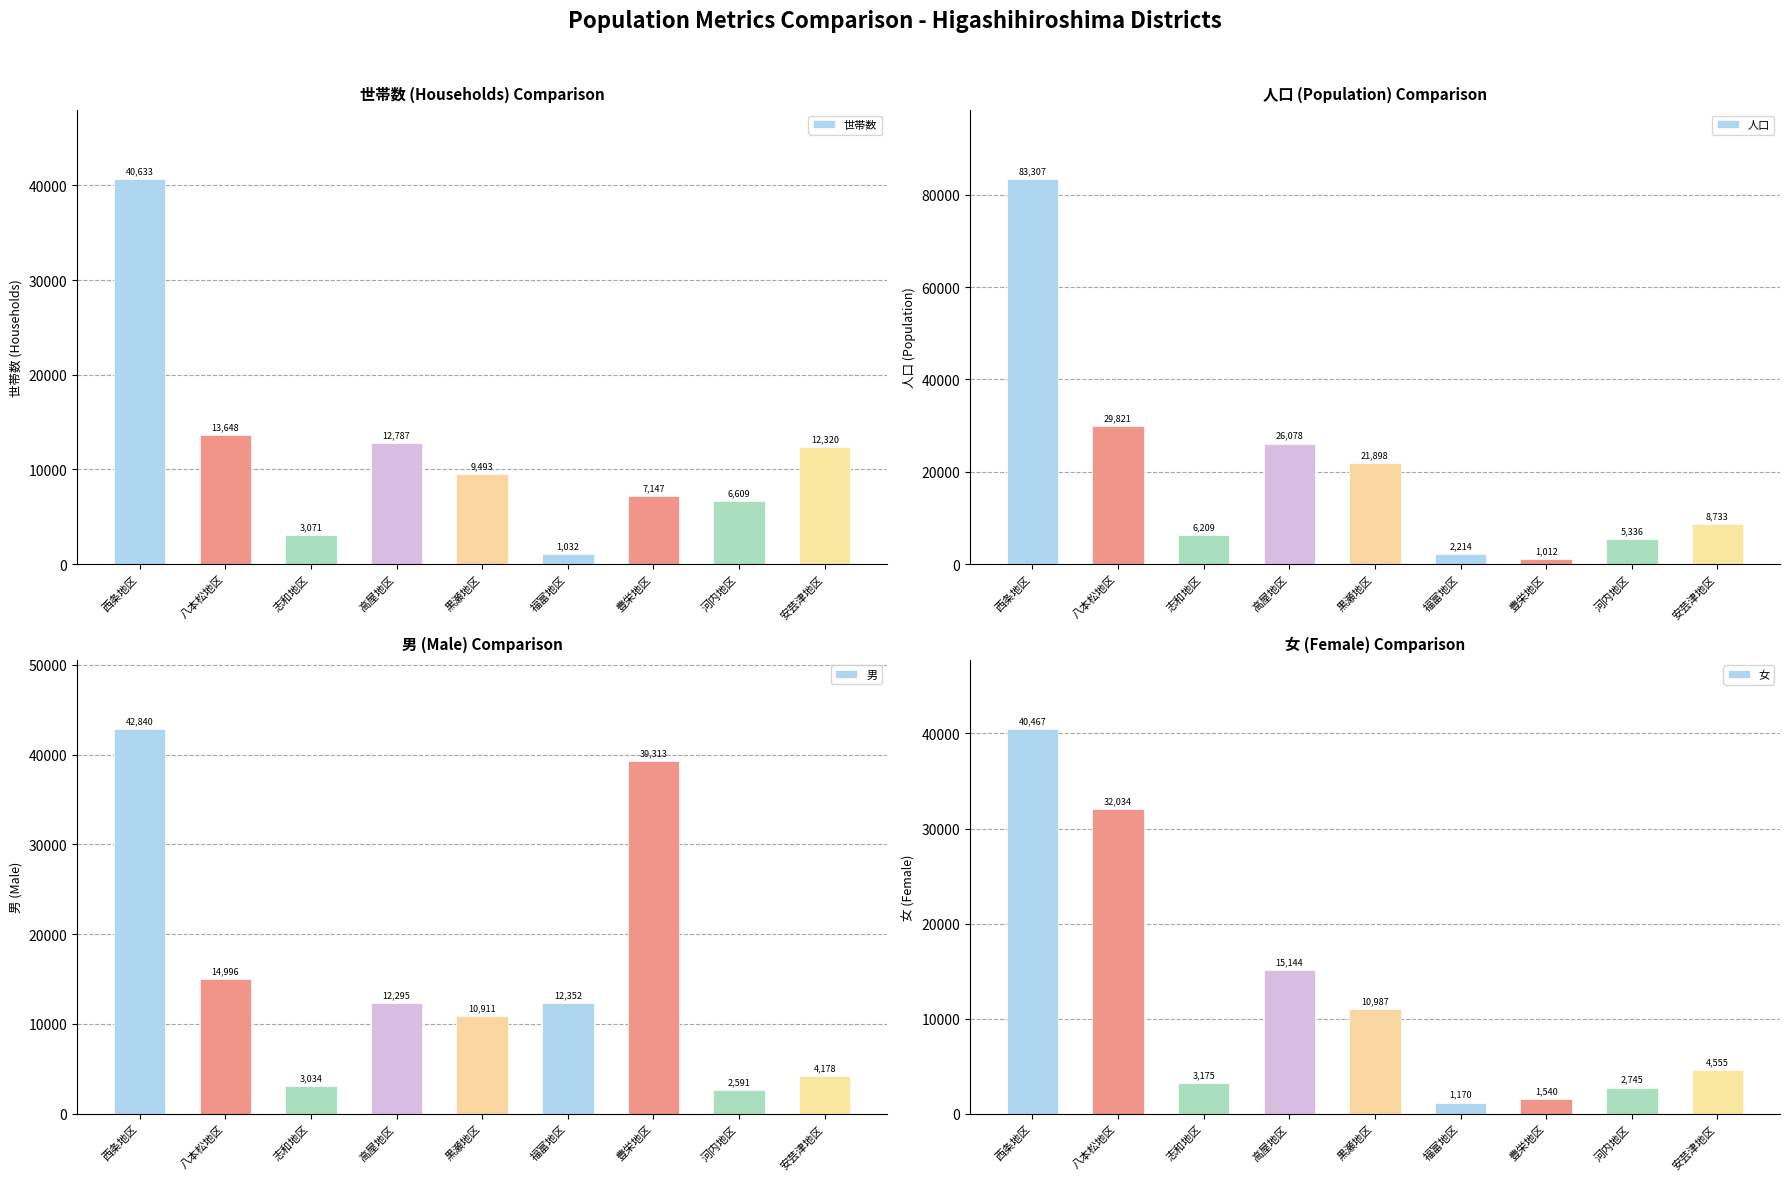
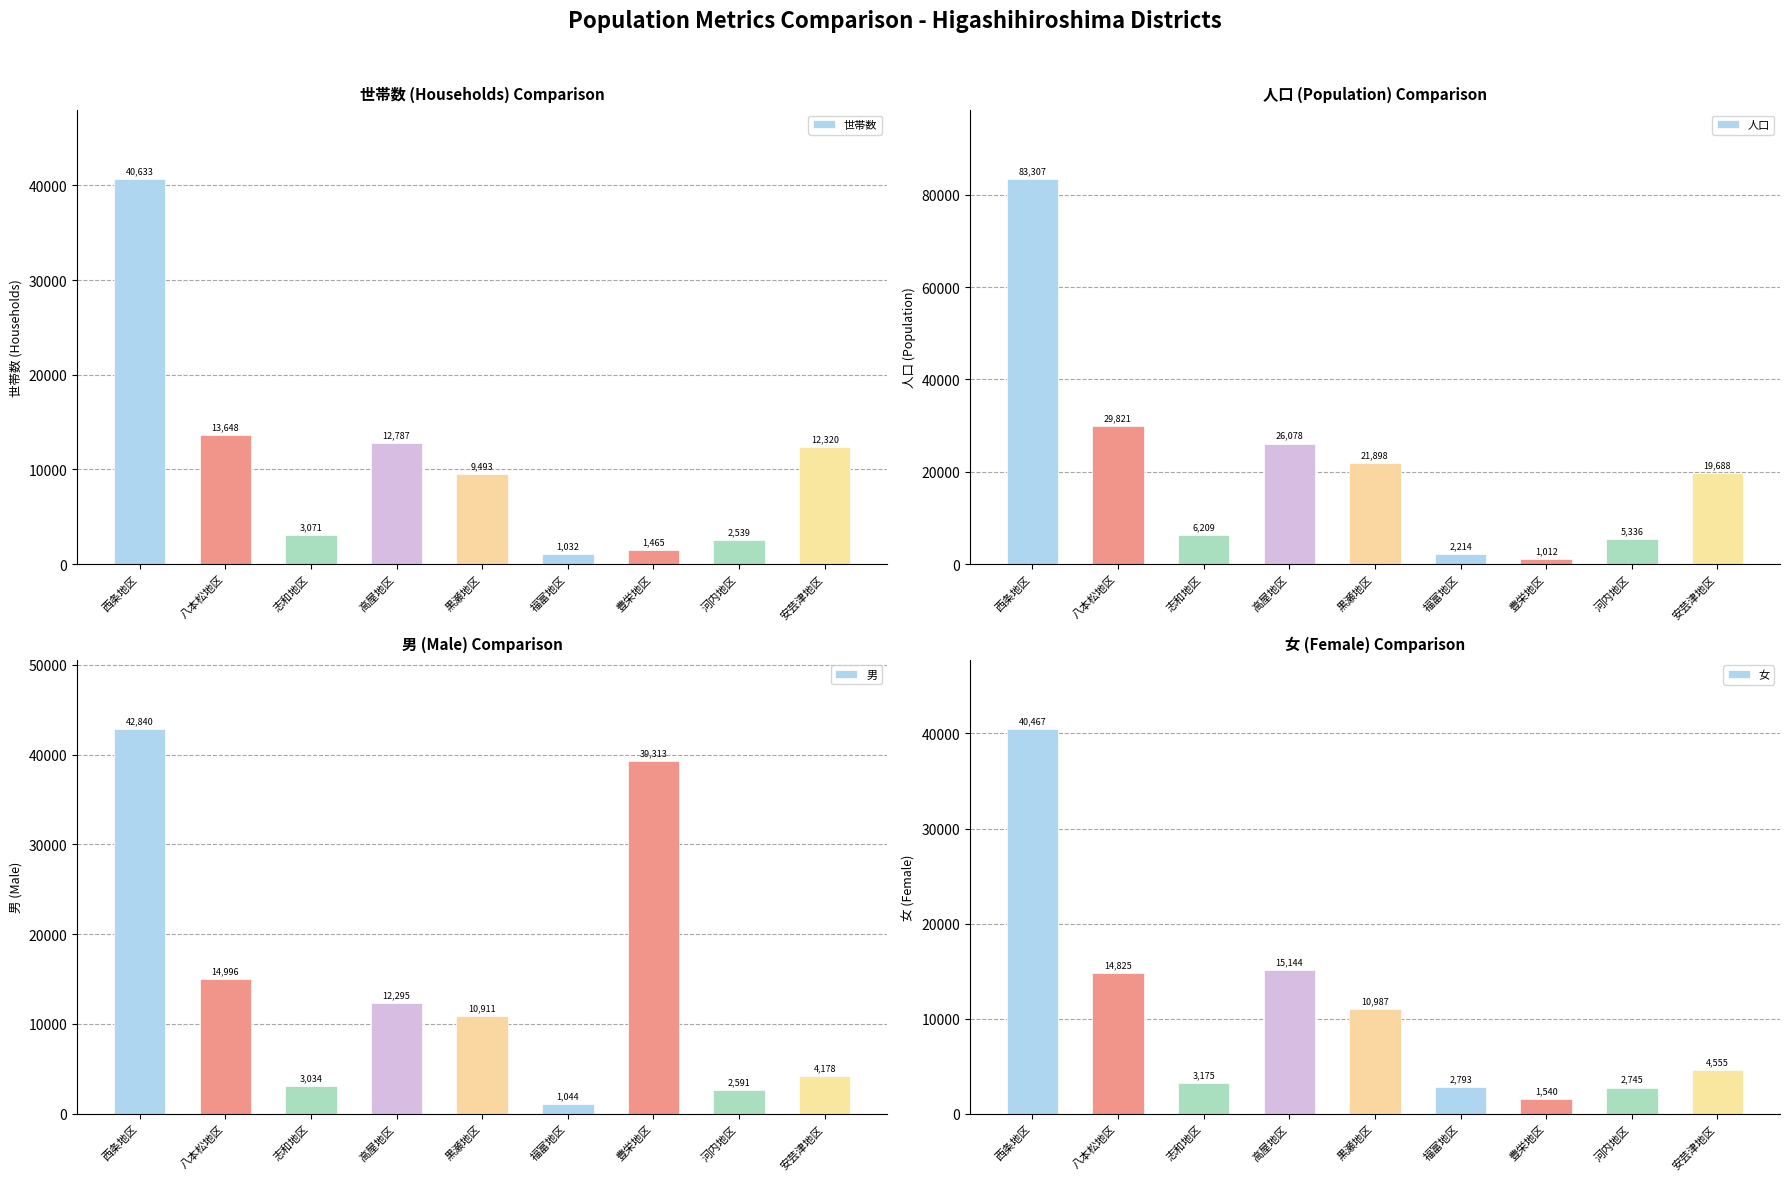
世帯数 (Households) Comparison, 豊栄地区: 7,147 -> 1,465
世帯数 (Households) Comparison, 河内地区: 6,609 -> 2,539
人口 (Population) Comparison, 安芸津地区: 8,733 -> 19,688
男 (Male) Comparison, 福富地区: 12,352 -> 1,044
女 (Female) Comparison, 八本松地区: 32,034 -> 14,825
女 (Female) Comparison, 福富地区: 1,170 -> 2,793
